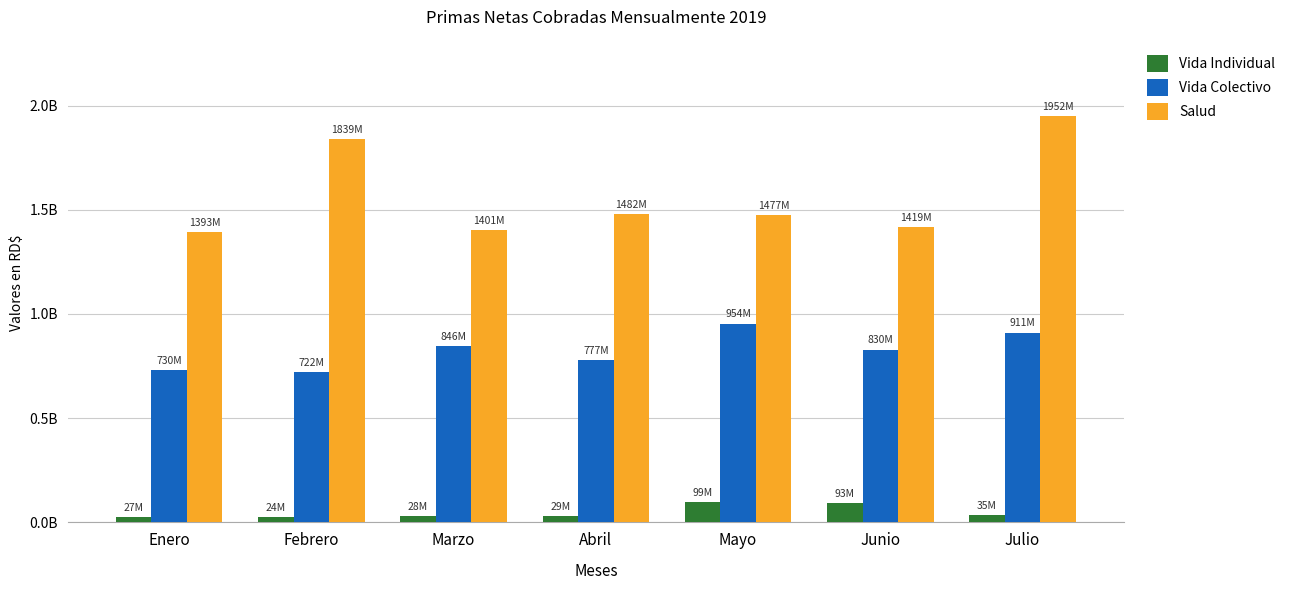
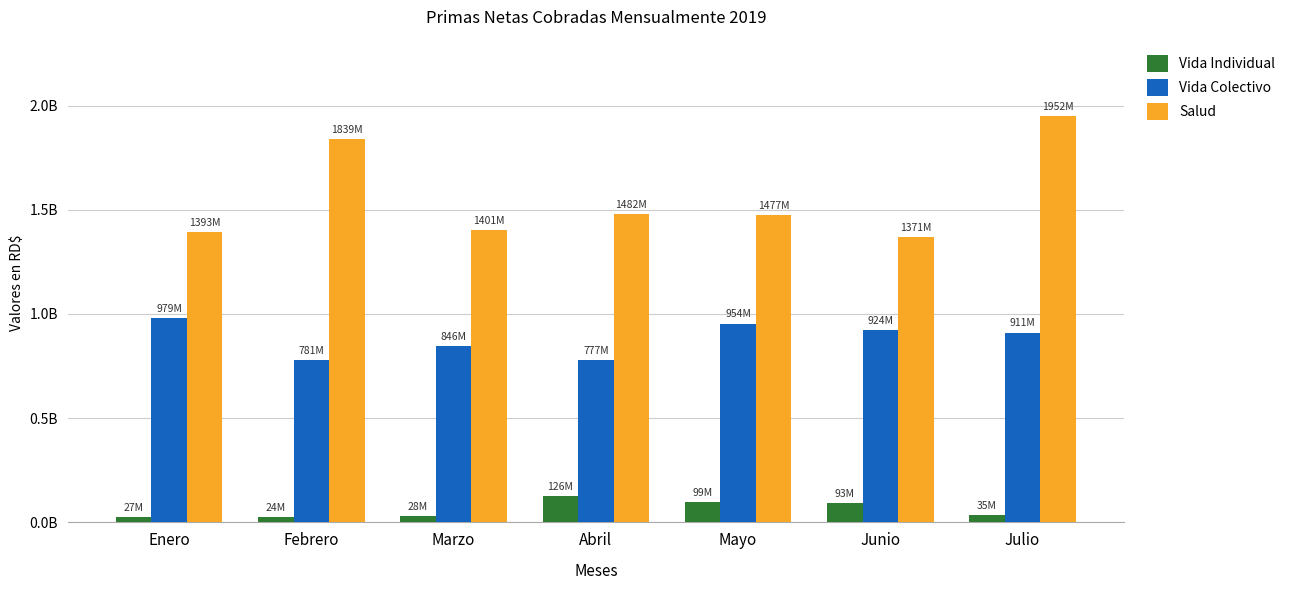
Vida Colectivo, Enero: 730M -> 979M
Vida Colectivo, Febrero: 722M -> 781M
Vida Individual, Abril: 29M -> 126M
Vida Colectivo, Junio: 830M -> 924M
Salud, Junio: 1419M -> 1371M
